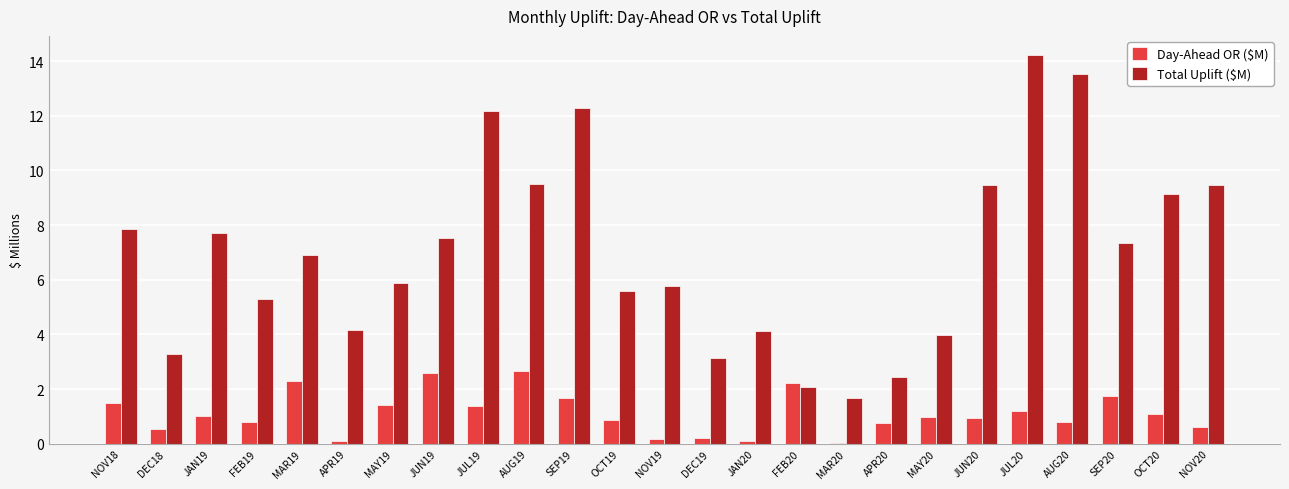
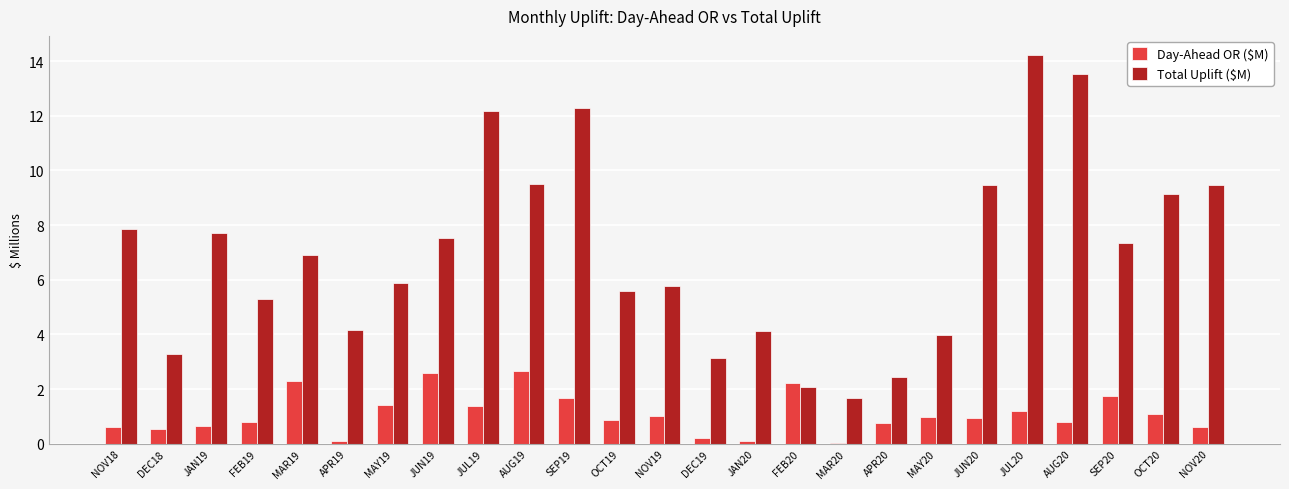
Day-Ahead OR ($M), NOV18: 1.5 -> 0.6
Day-Ahead OR ($M), JAN19: 1.0 -> 0.6
Day-Ahead OR ($M), NOV19: 0.2 -> 1.0
